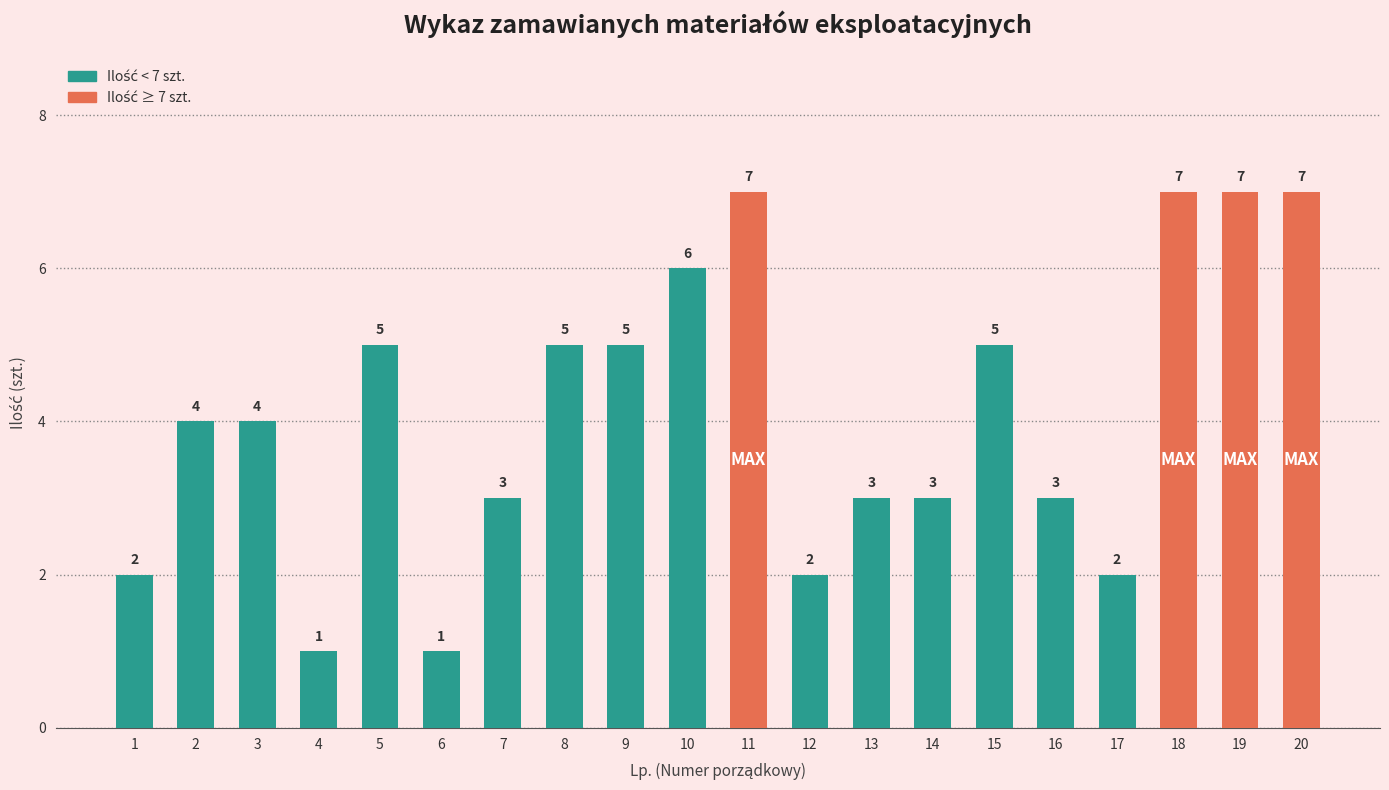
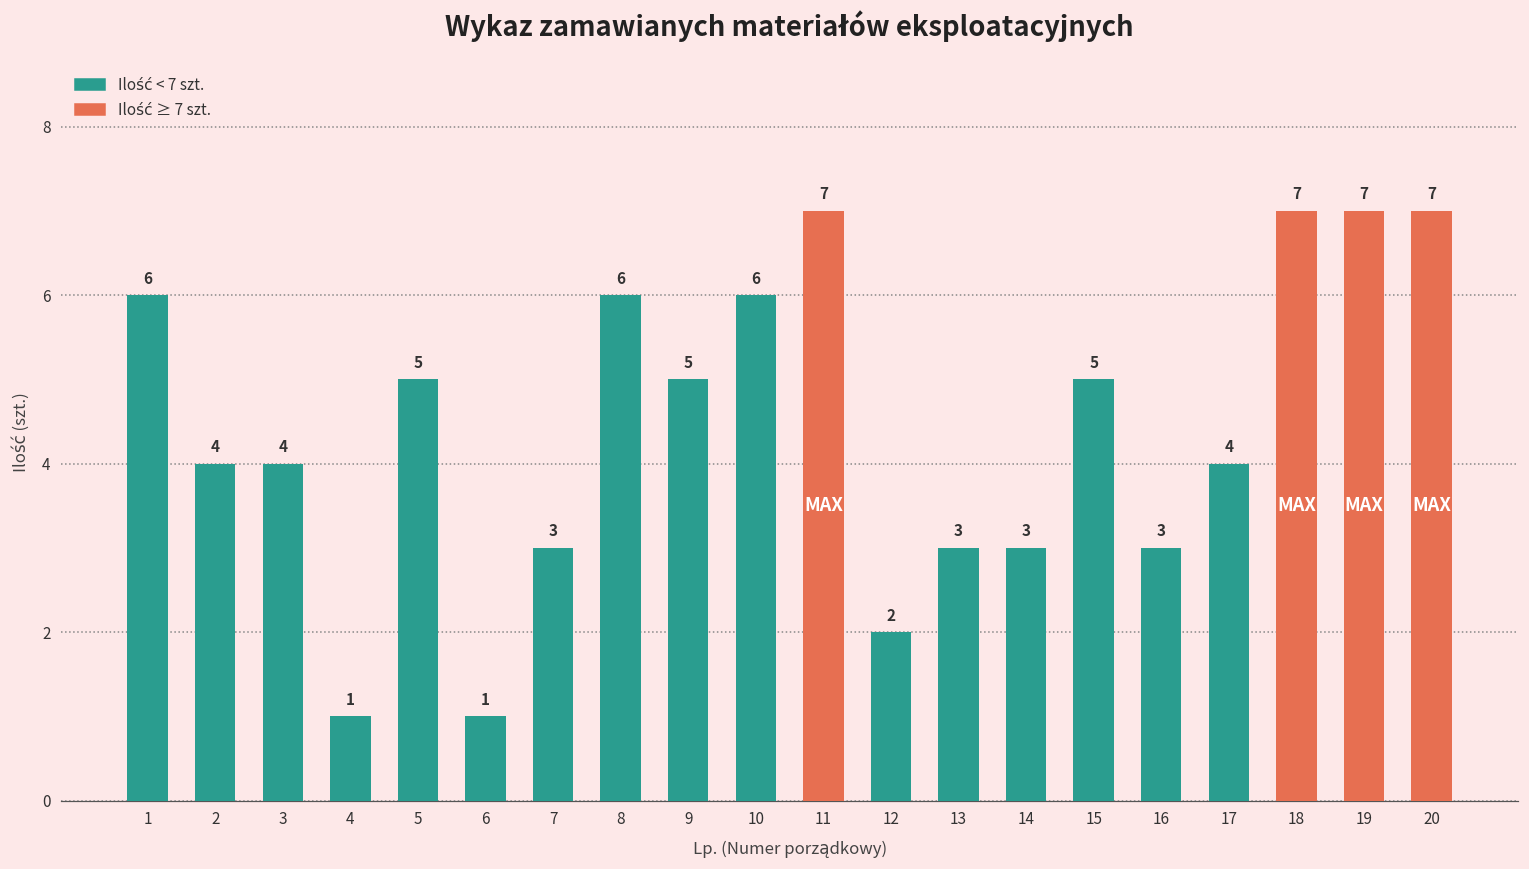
1: 2 -> 6
8: 5 -> 6
17: 2 -> 4
